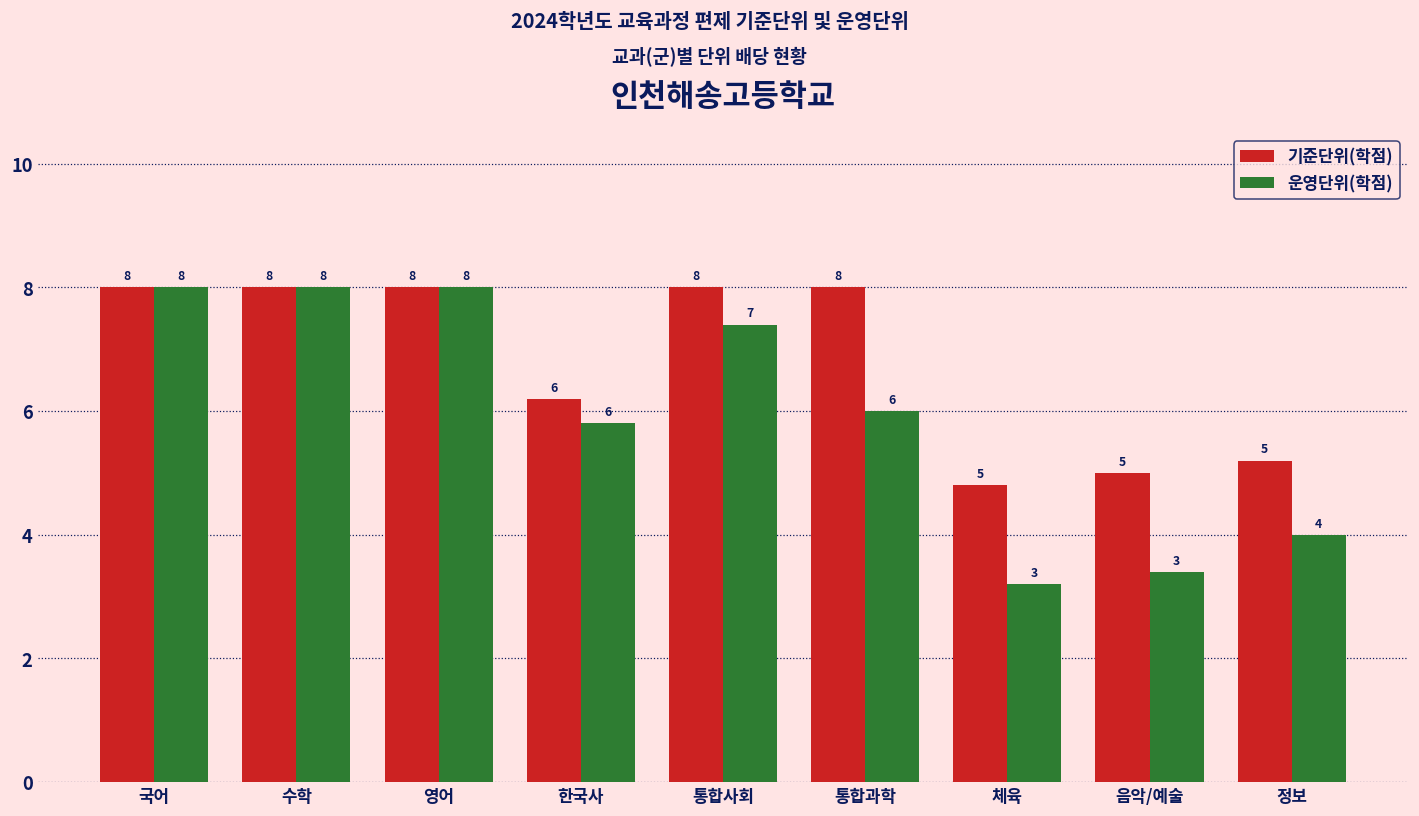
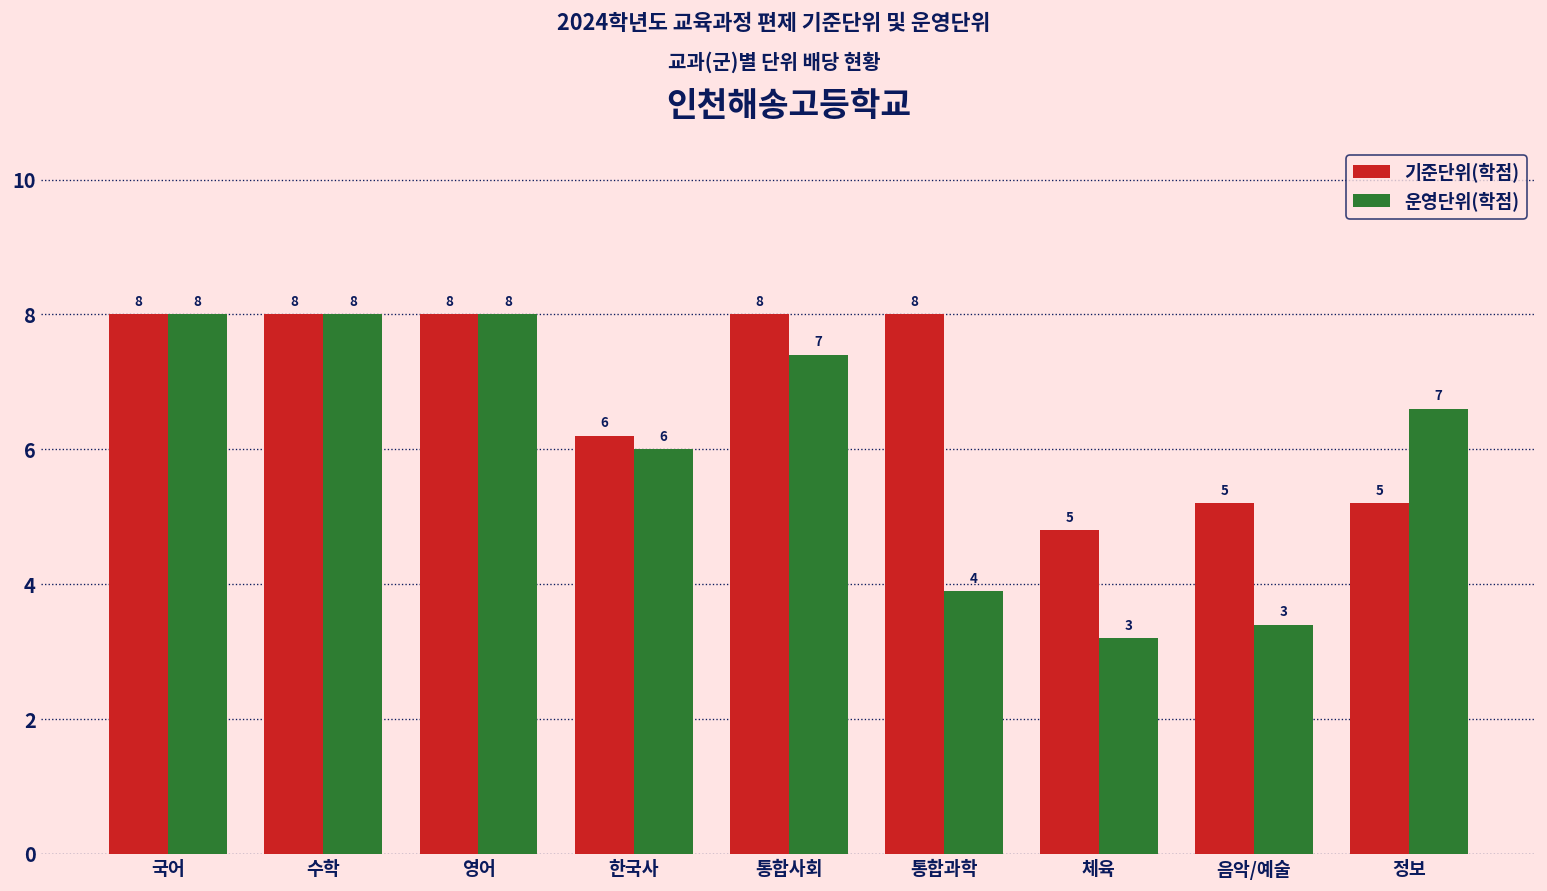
운영단위(학점), 한국사: 5.8 -> 6.0
운영단위(학점), 통합과학: 6 -> 4
기준단위(학점), 음악/예술: 5.0 -> 5.2
운영단위(학점), 정보: 4 -> 7
